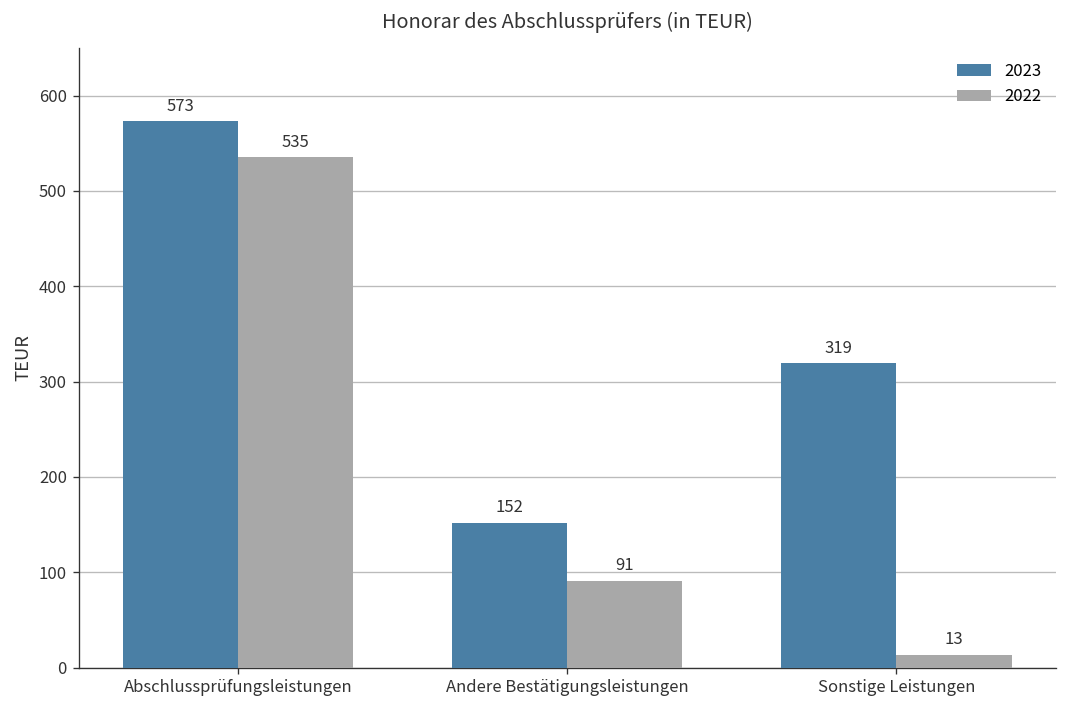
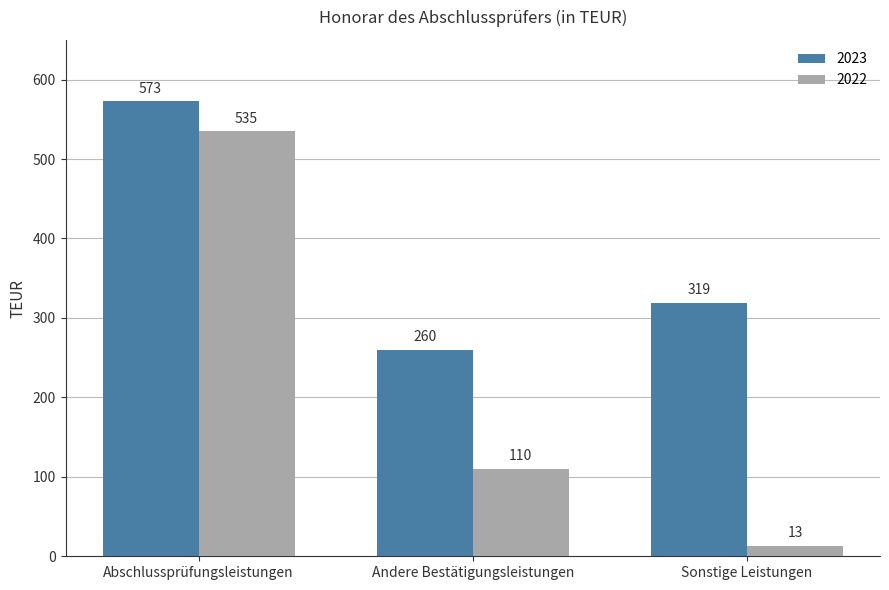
2023, Andere Bestätigungsleistungen: 152 -> 260
2022, Andere Bestätigungsleistungen: 91 -> 110
